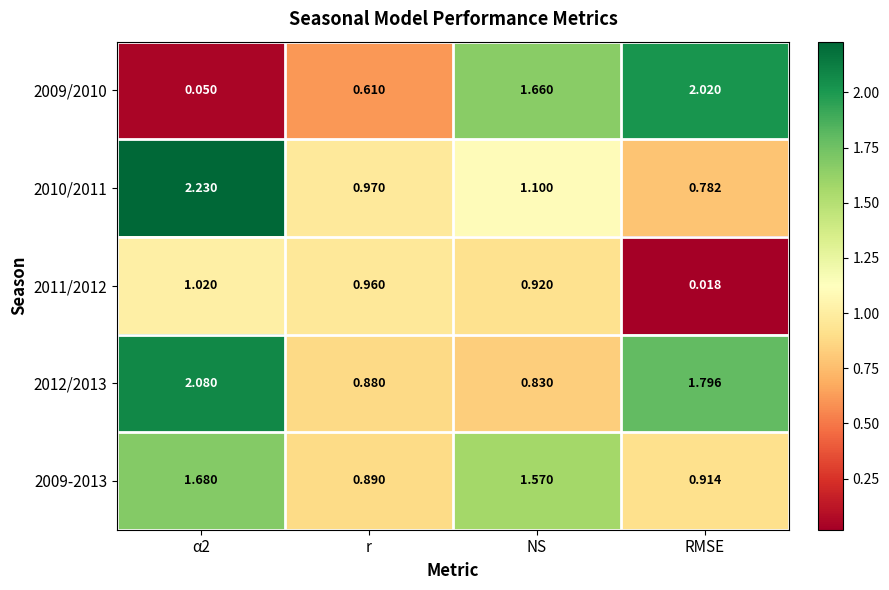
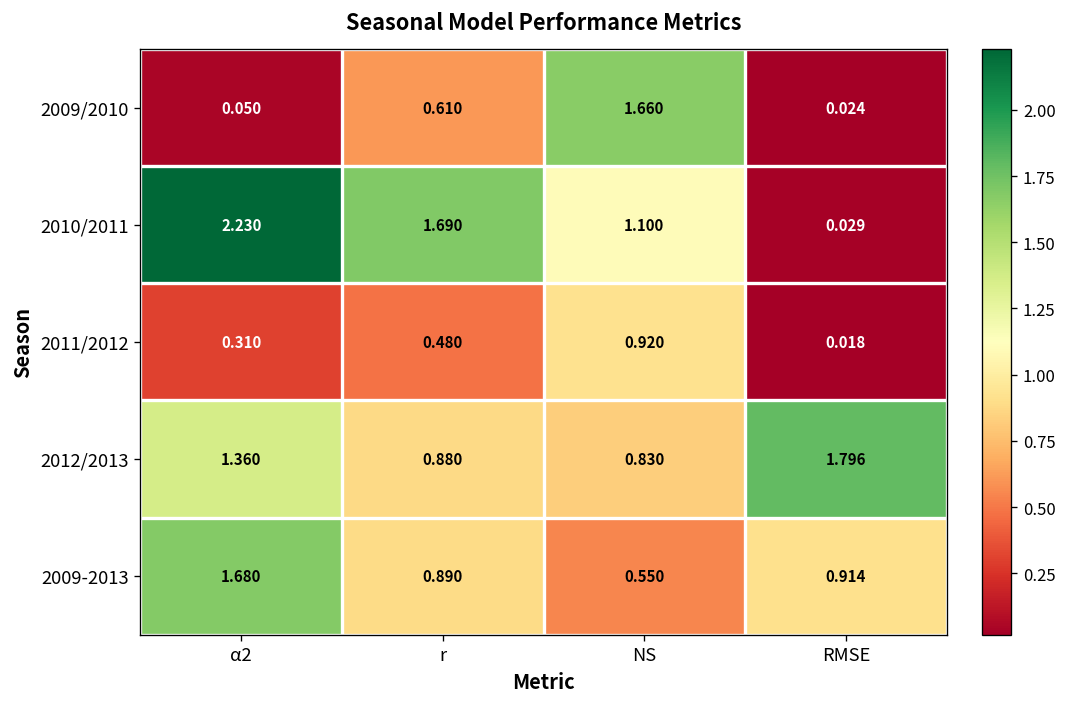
2009/2010, RMSE: 2.020 -> 0.024
2010/2011, r: 0.970 -> 1.690
2010/2011, RMSE: 0.782 -> 0.029
2011/2012, α2: 1.020 -> 0.310
2011/2012, r: 0.960 -> 0.480
2012/2013, α2: 2.080 -> 1.360
2009-2013, NS: 1.570 -> 0.550
